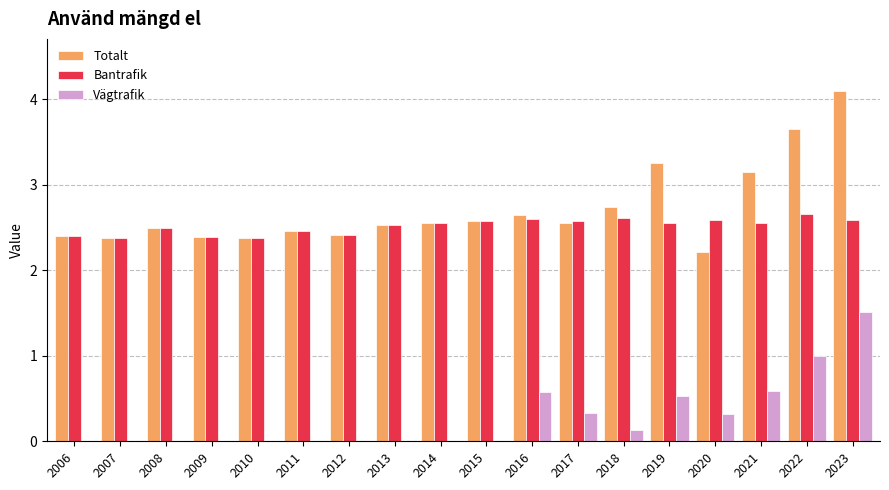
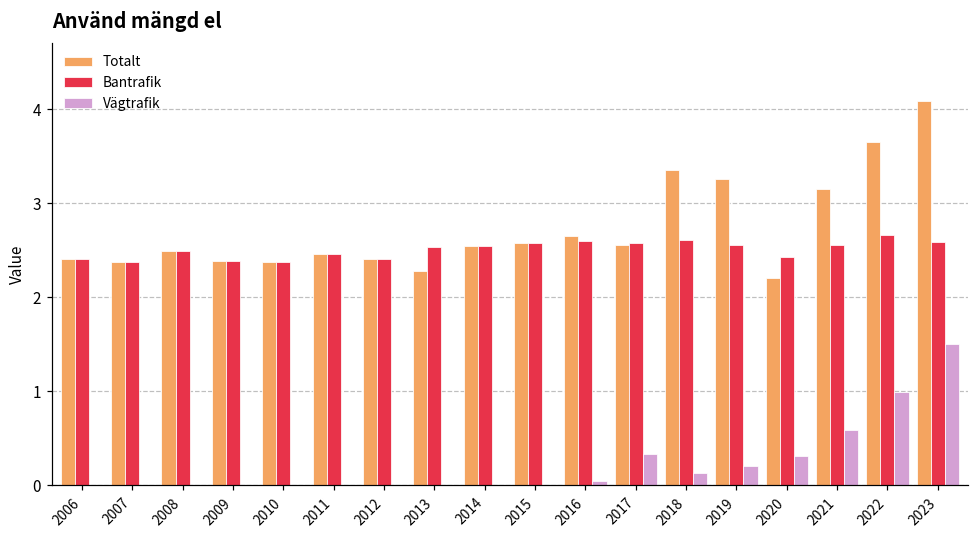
Totalt, 2013: 2.5 -> 2.3
Vägtrafik, 2016: 0.6 -> 0.1
Totalt, 2018: 2.7 -> 3.4
Vägtrafik, 2019: 0.5 -> 0.2
Bantrafik, 2020: 2.6 -> 2.4
